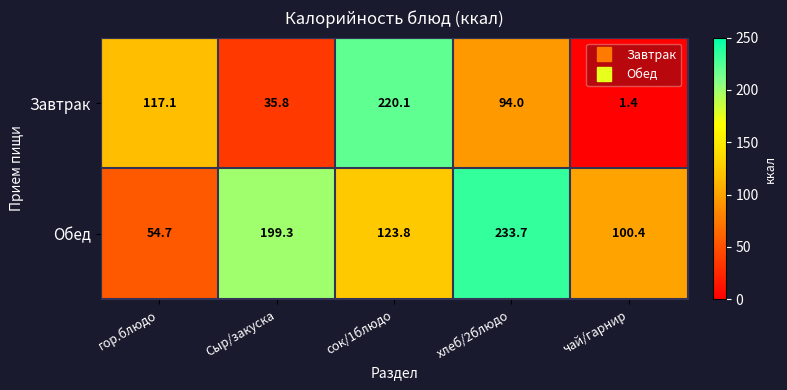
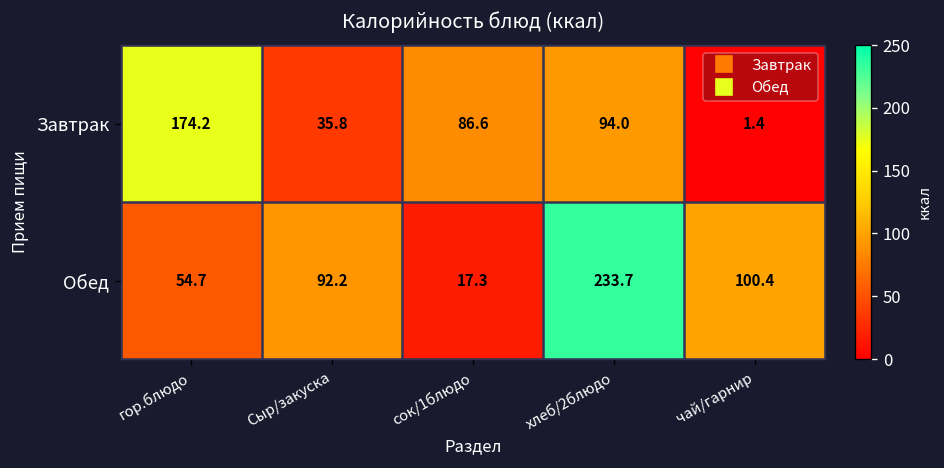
Завтрак, гор.блюдо: 117.1 -> 174.2
Завтрак, сок/1блюдо: 220.1 -> 86.6
Обед, Сыр/закуска: 199.3 -> 92.2
Обед, сок/1блюдо: 123.8 -> 17.3
